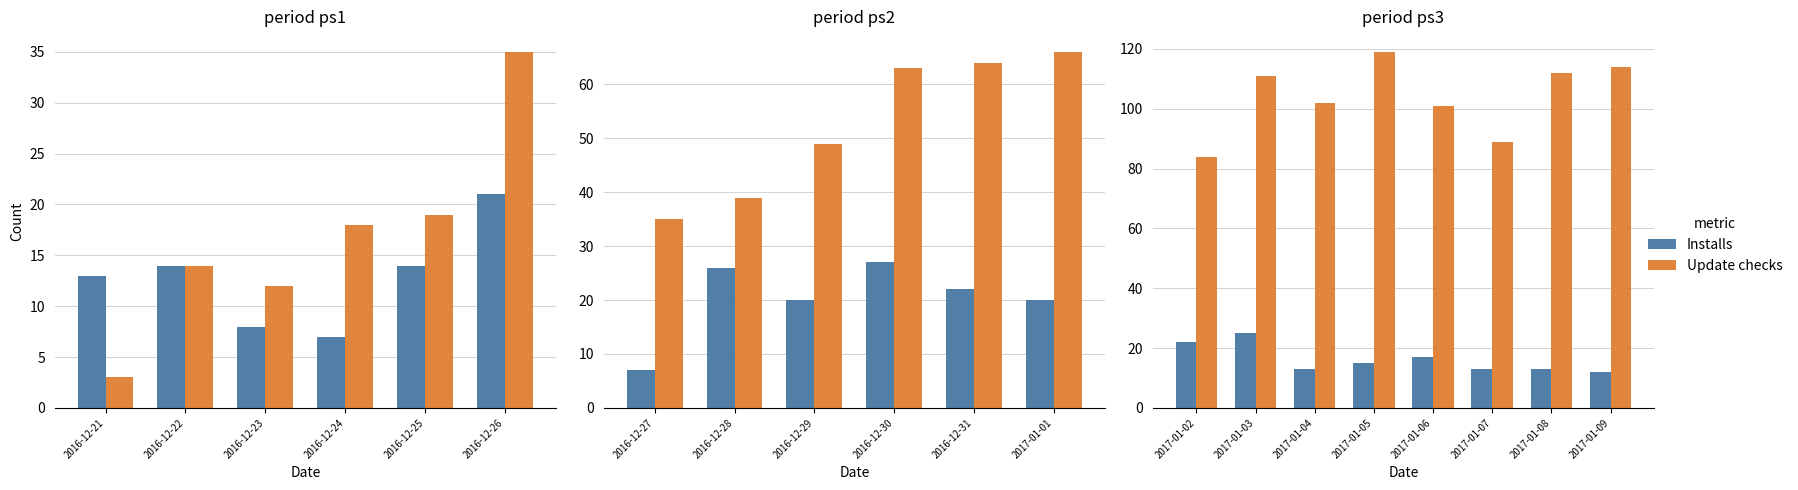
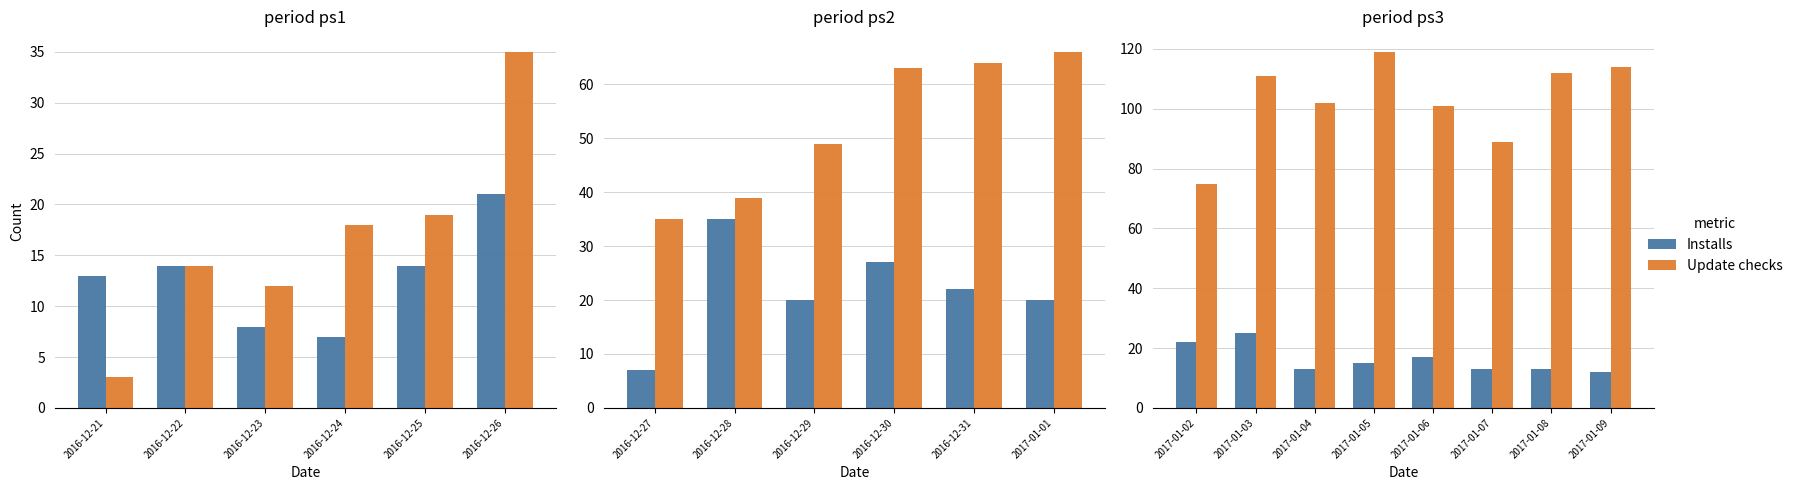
period ps2, Installs, 2016-12-28: 26 -> 35
period ps3, Update checks, 2017-01-02: 84 -> 75
